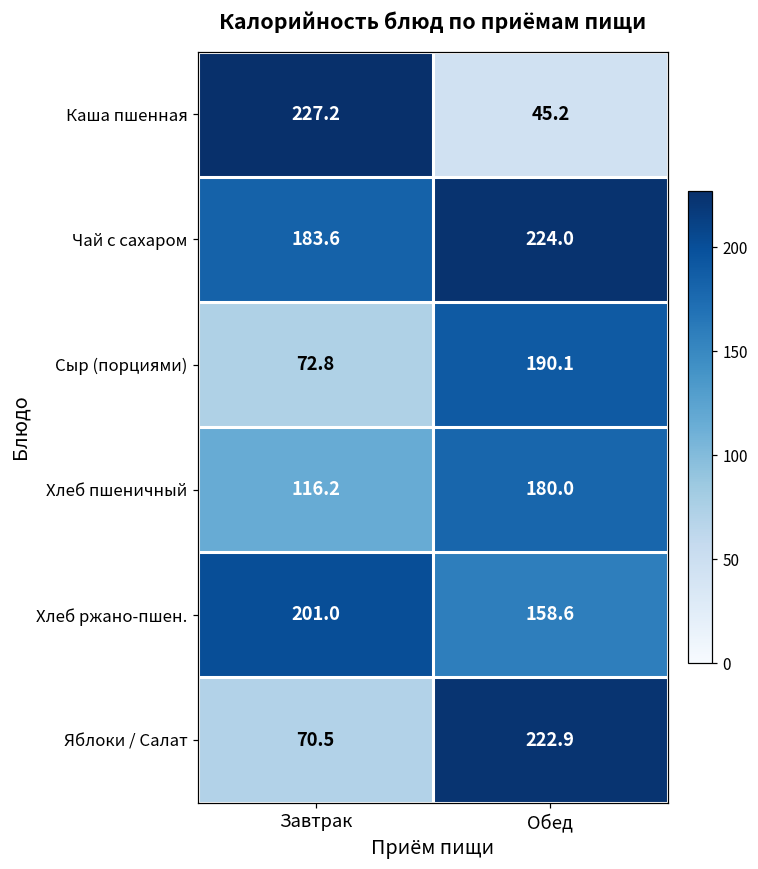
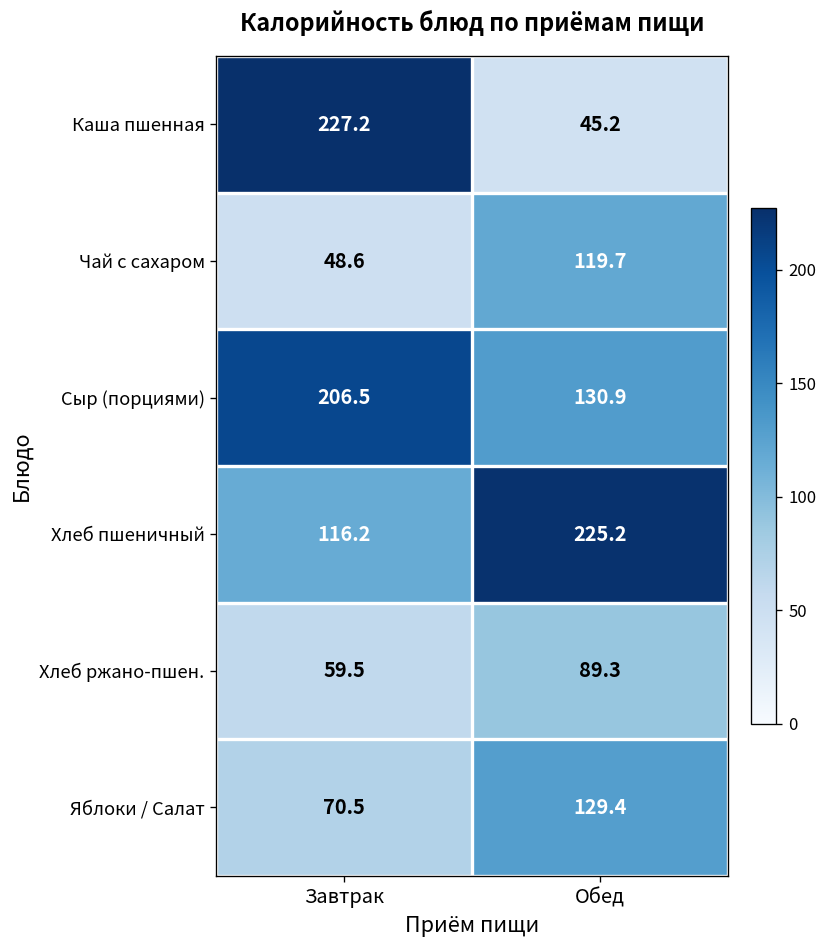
Чай с сахаром, Завтрак: 183.6 -> 48.6
Чай с сахаром, Обед: 224.0 -> 119.7
Сыр (порциями), Завтрак: 72.8 -> 206.5
Сыр (порциями), Обед: 190.1 -> 130.9
Хлеб пшеничный, Обед: 180.0 -> 225.2
Хлеб ржано-пшен., Завтрак: 201.0 -> 59.5
Хлеб ржано-пшен., Обед: 158.6 -> 89.3
Яблоки / Салат, Обед: 222.9 -> 129.4
